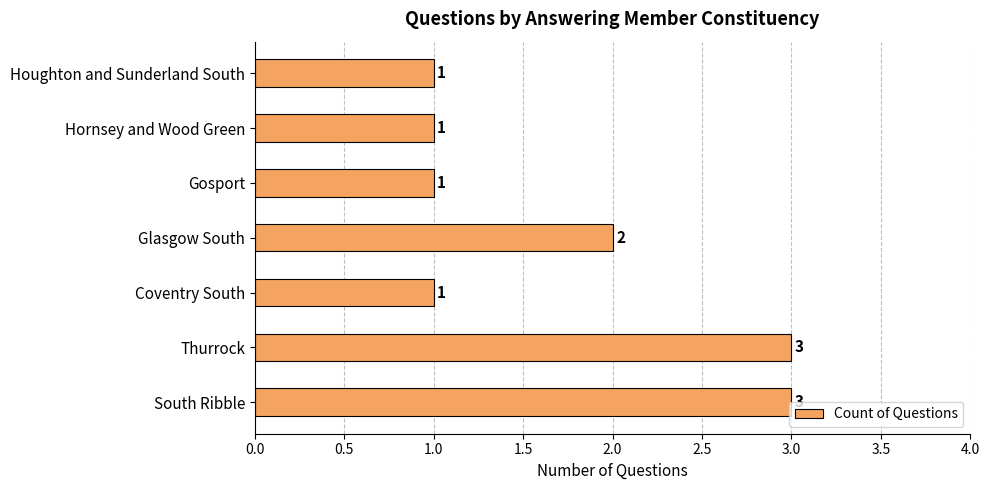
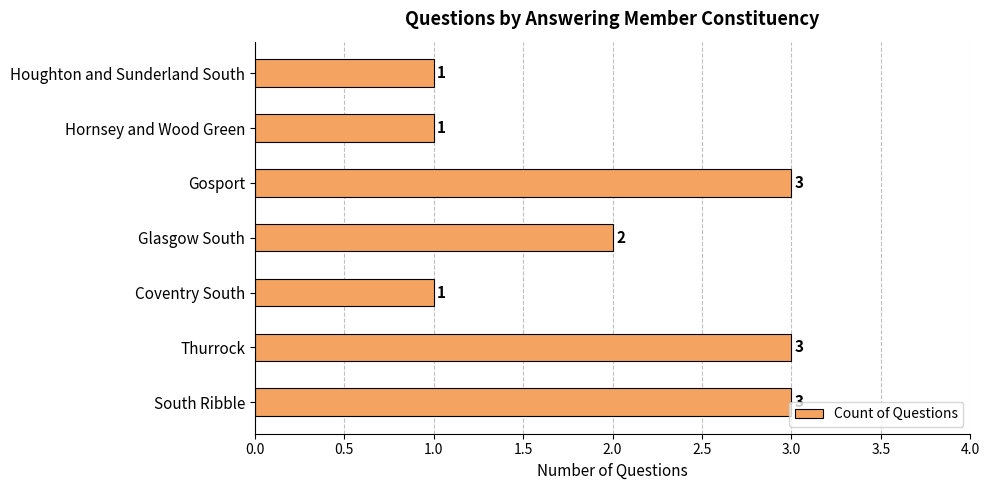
Gosport: 1 -> 3
